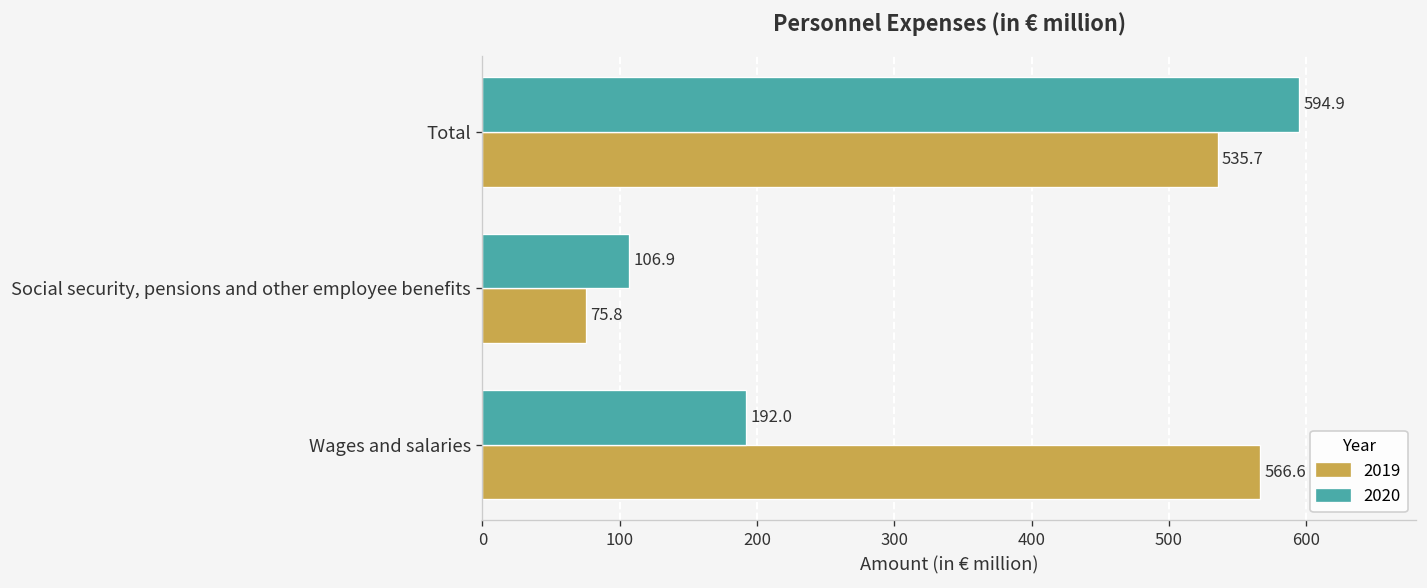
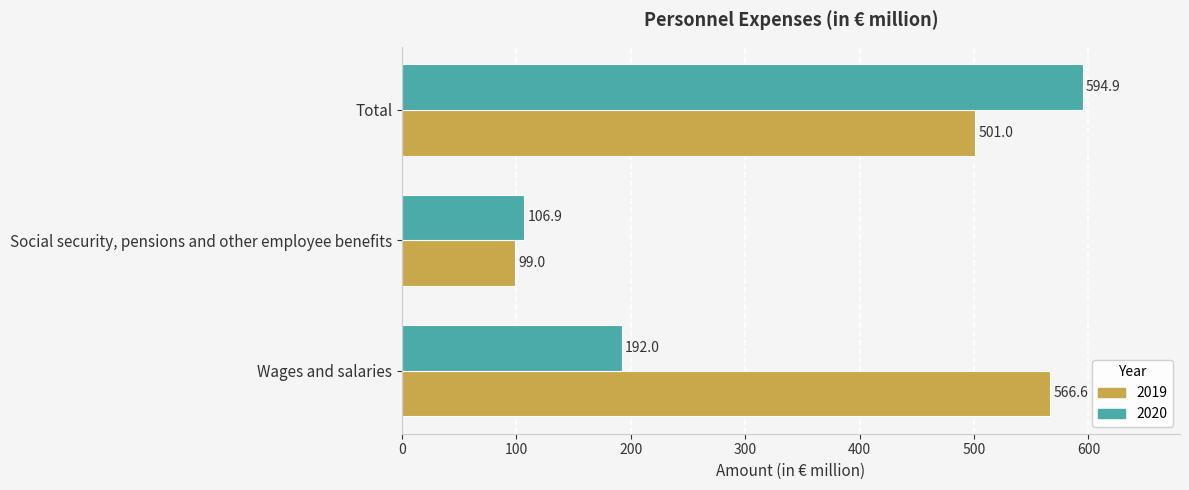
2019, Total: 535.7 -> 501.0
2019, Social security, pensions and other employee benefits: 75.8 -> 99.0
